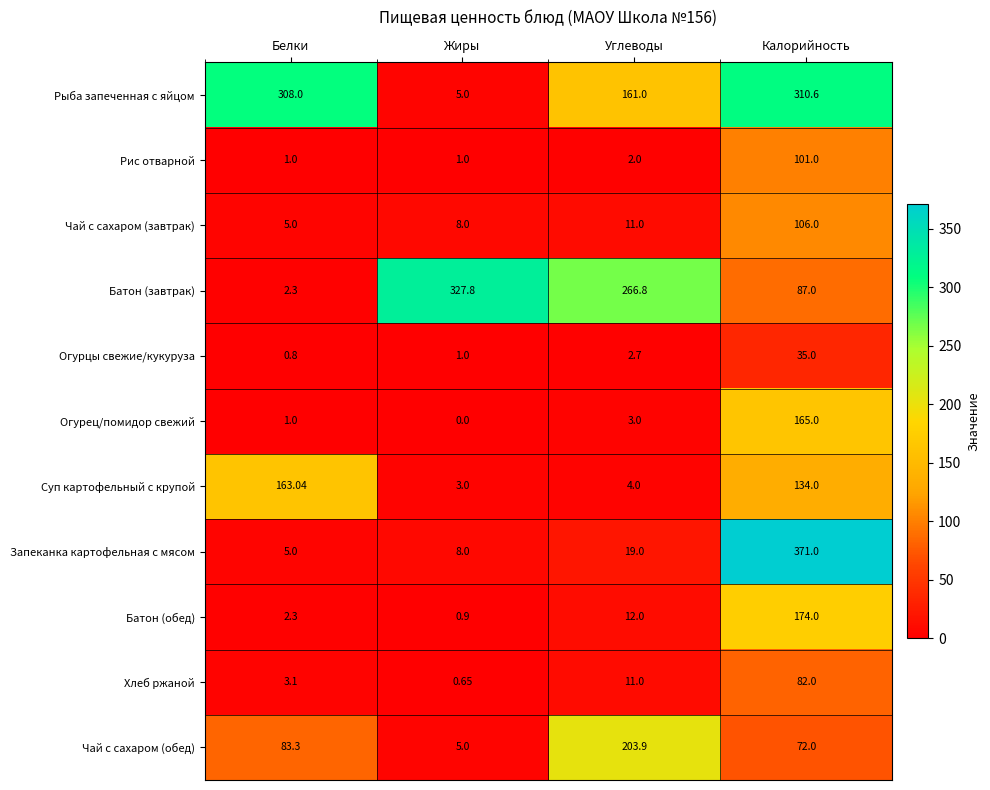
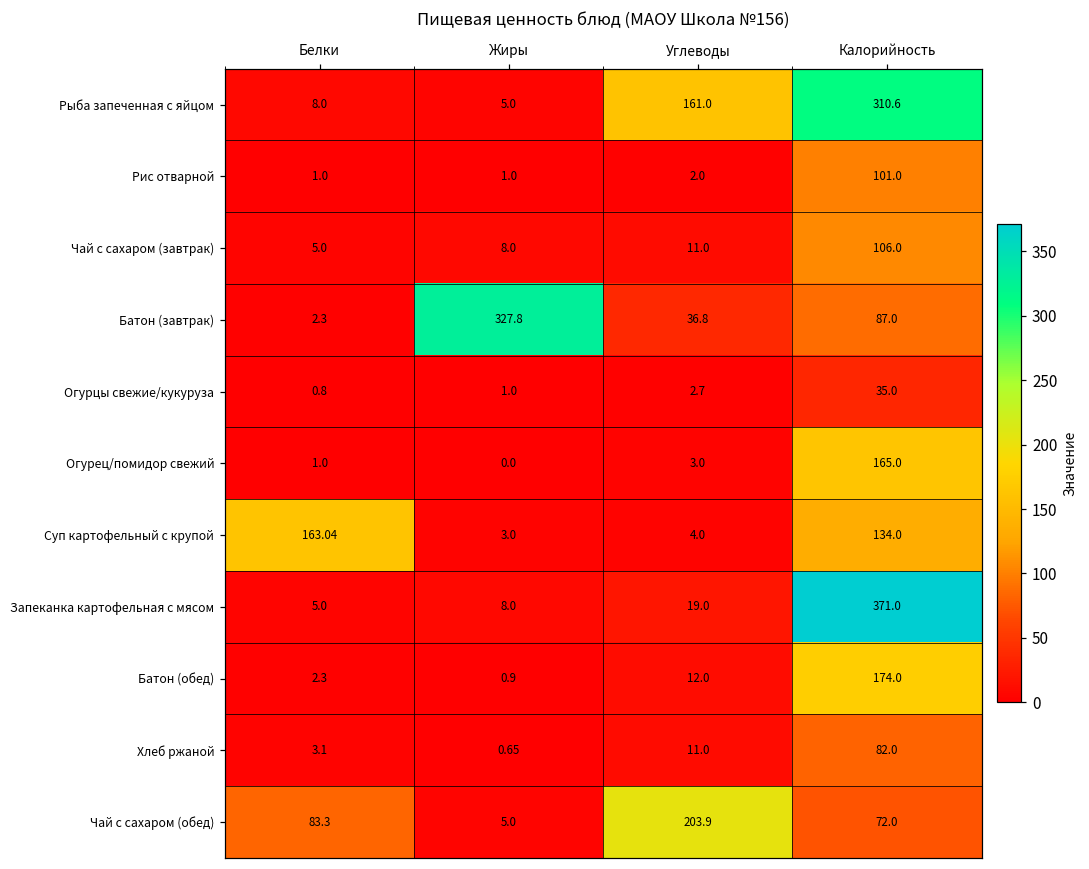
Рыба запеченная с яйцом, Белки: 308.0 -> 8.0
Батон (завтрак), Углеводы: 266.8 -> 36.8
